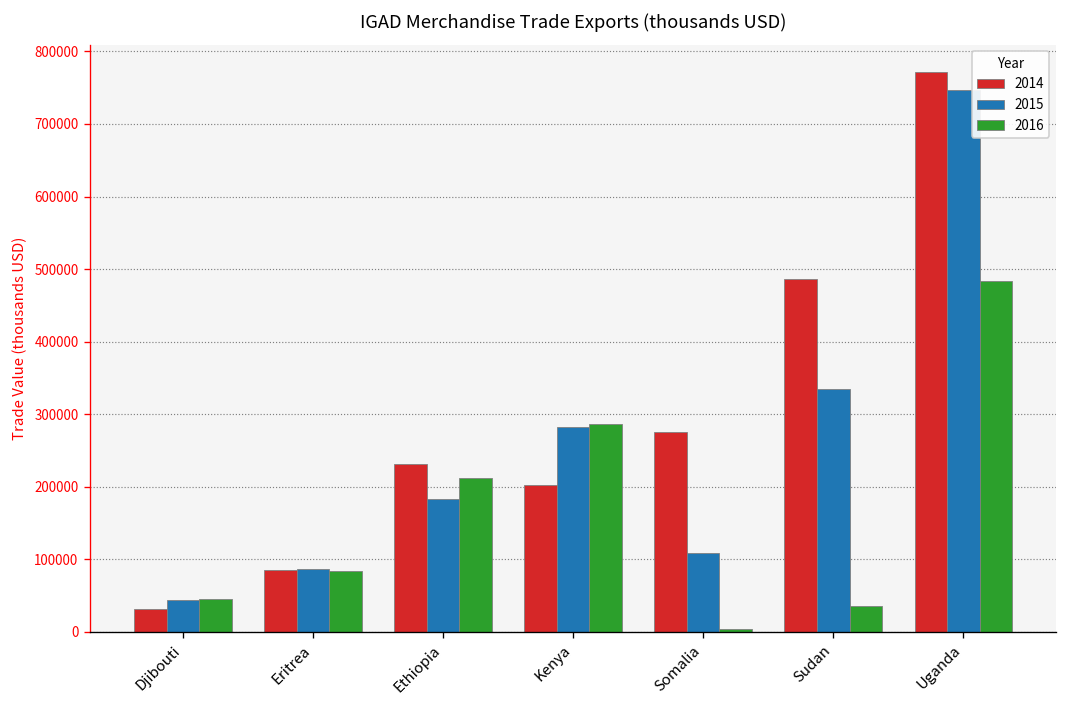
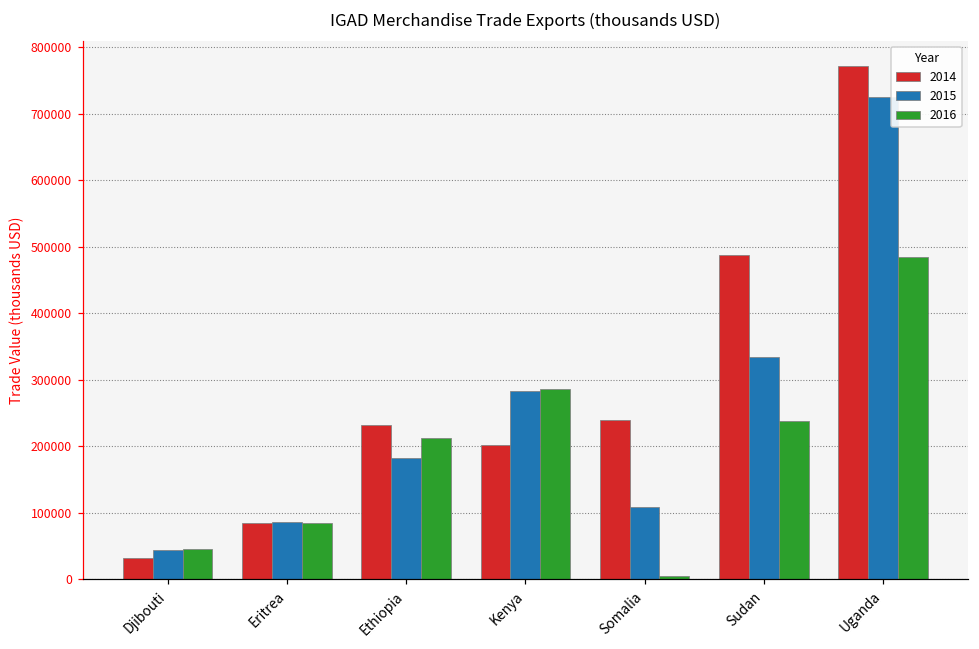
2014, Somalia: 280000 -> 240000
2016, Sudan: 40000 -> 240000
2015, Uganda: 750000 -> 730000
